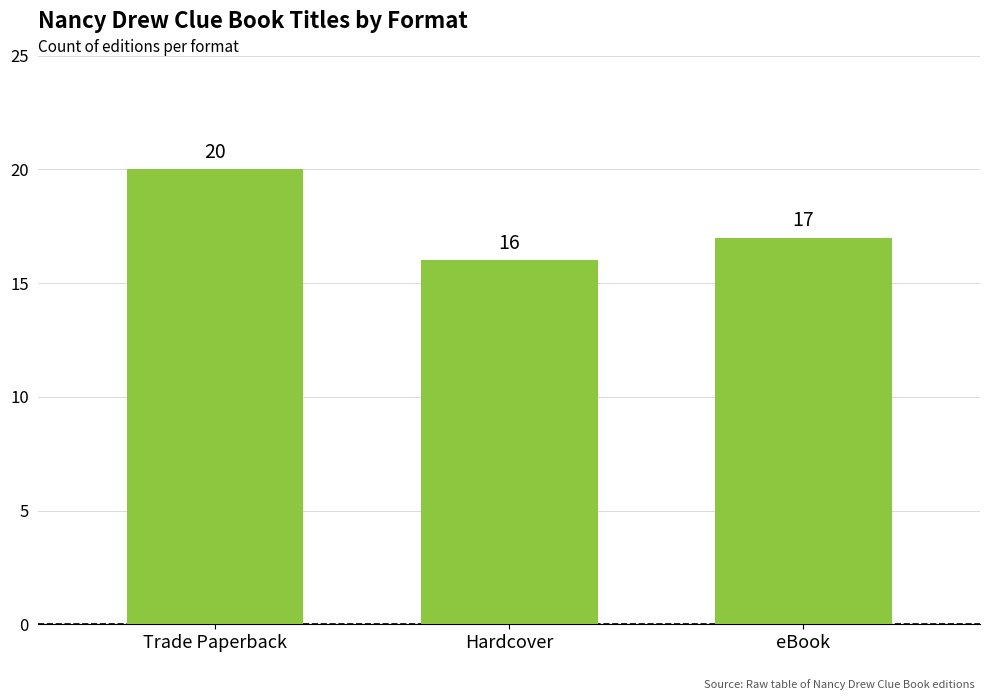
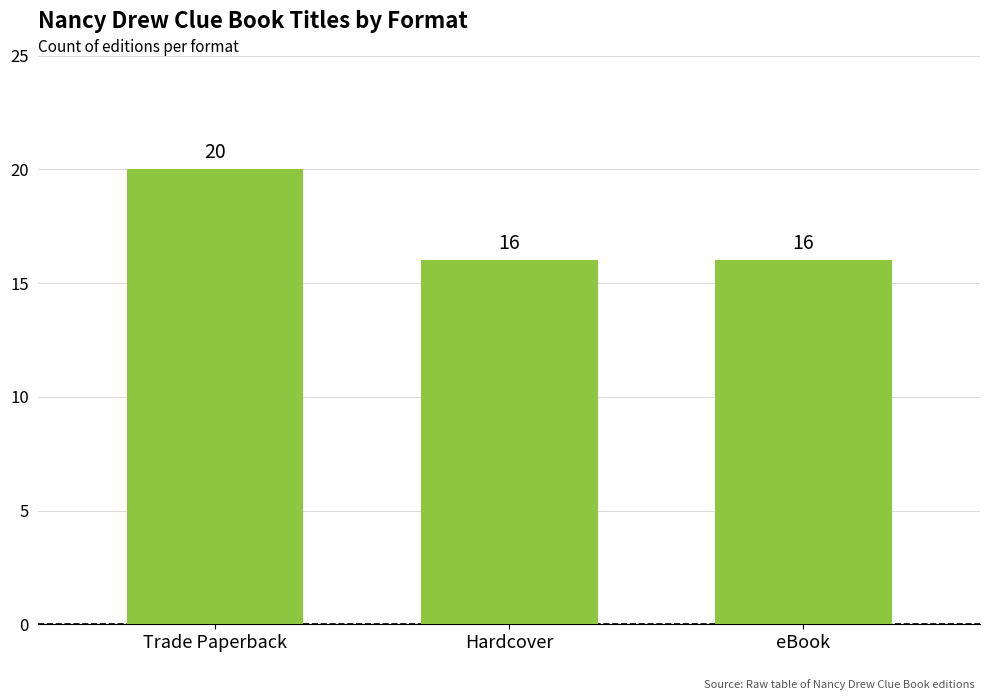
eBook: 17 -> 16
